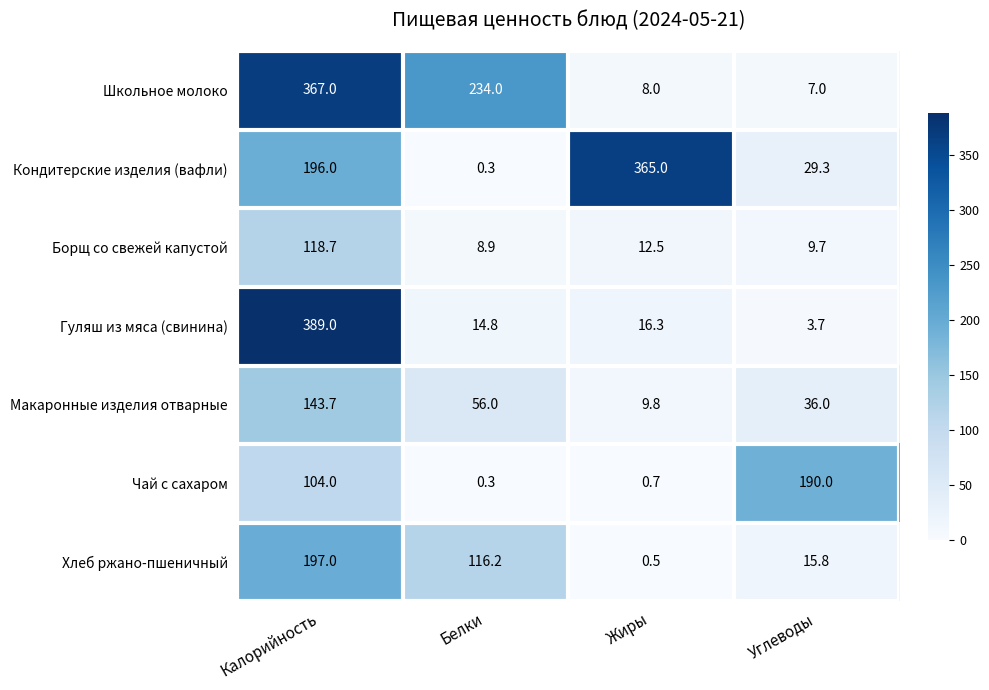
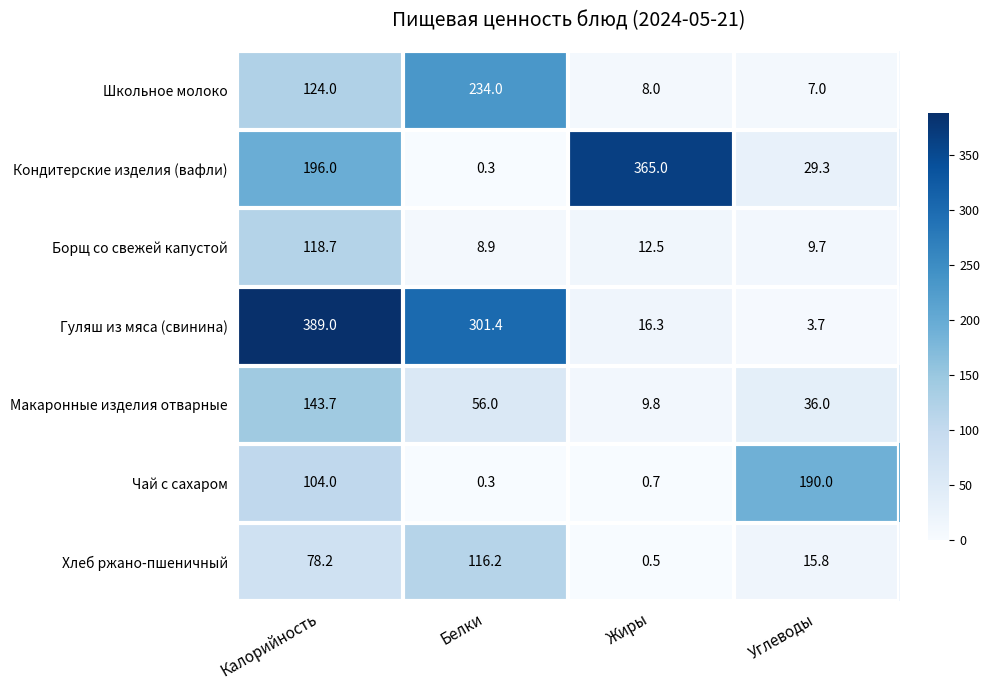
Школьное молоко, Калорийность: 367.0 -> 124.0
Гуляш из мяса (свинина), Белки: 14.8 -> 301.4
Хлеб ржано-пшеничный, Калорийность: 197.0 -> 78.2
